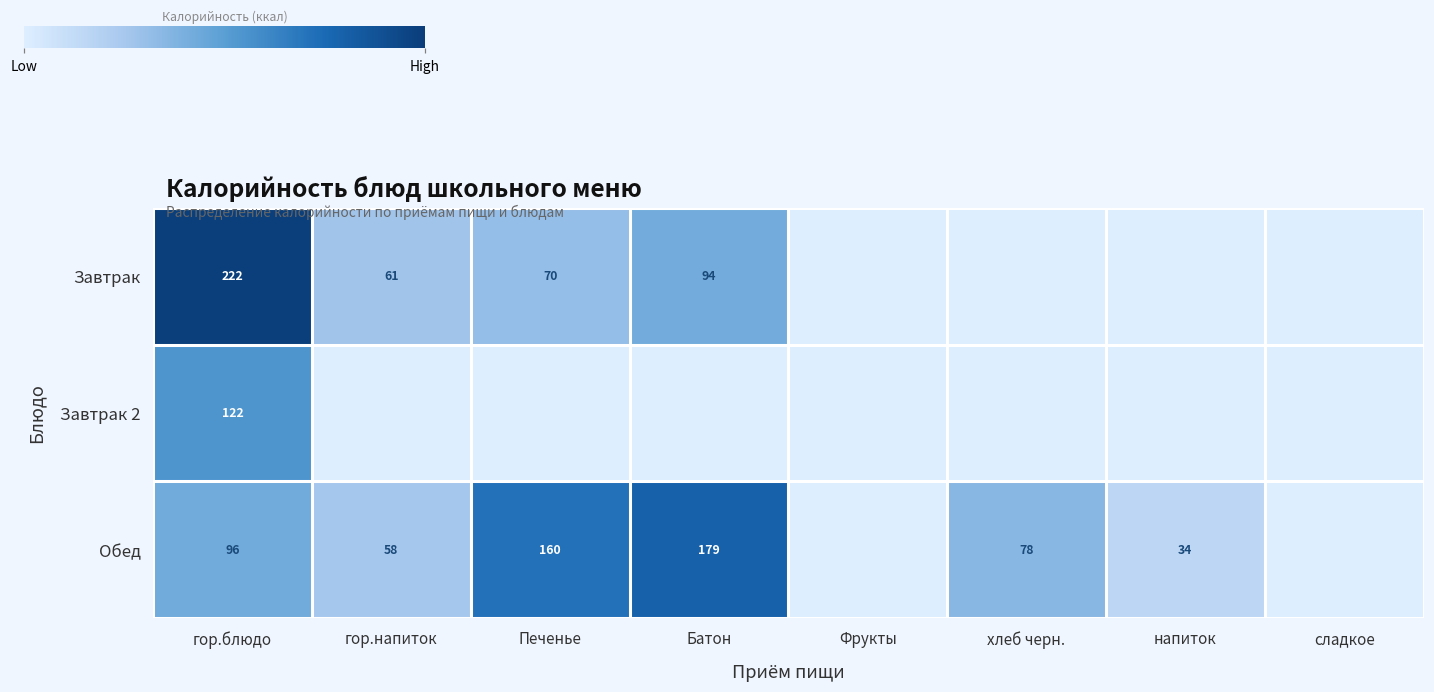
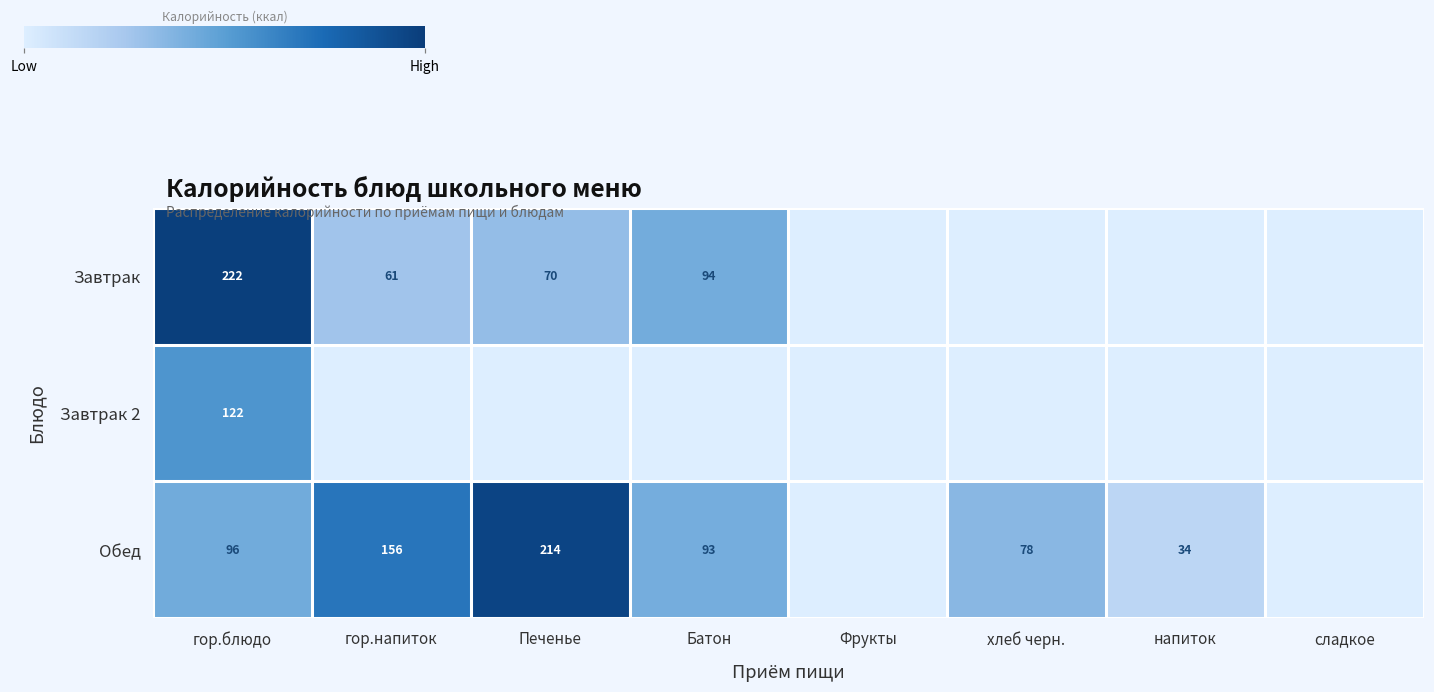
Обед, гор.напиток: 58 -> 156
Обед, Печенье: 160 -> 214
Обед, Батон: 179 -> 93
